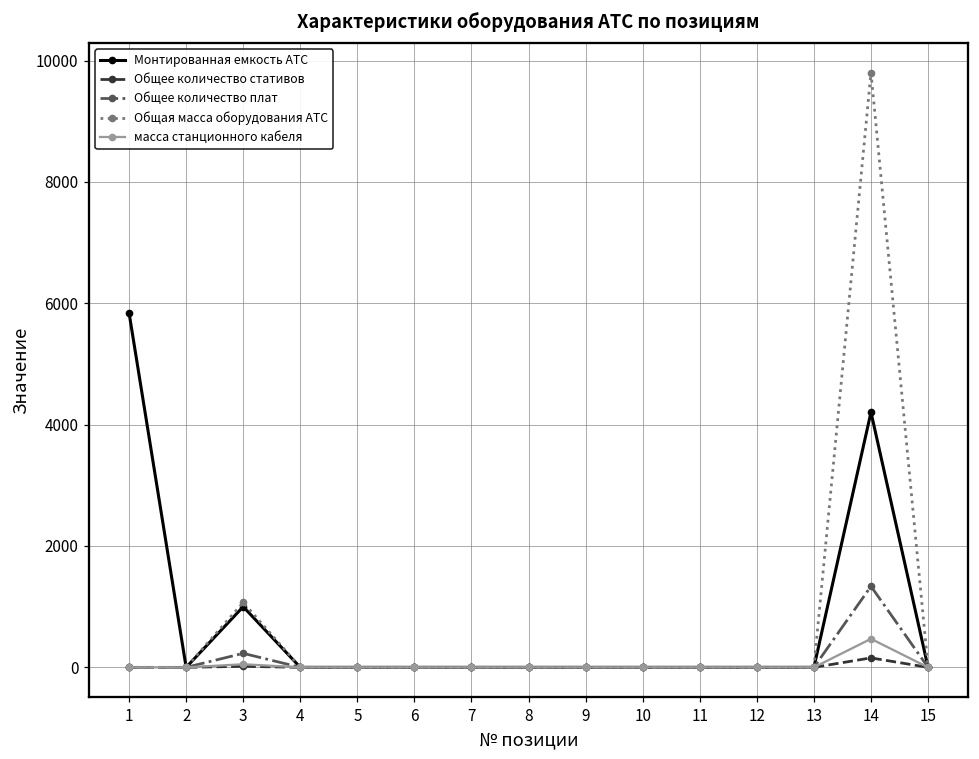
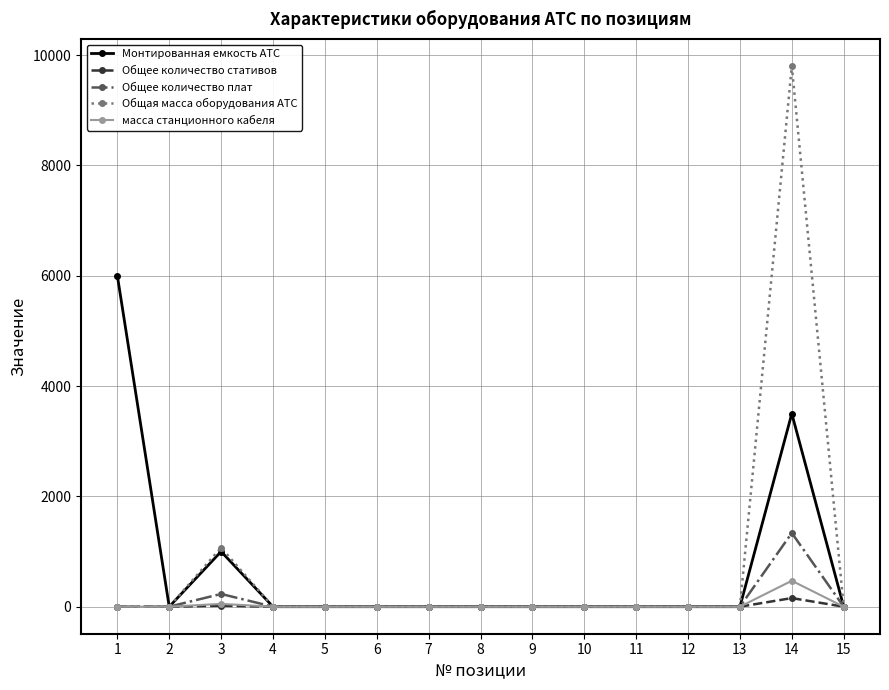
Монтированная емкость АТС, 1: 5800 -> 6000
Монтированная емкость АТС, 14: 4200 -> 3500
